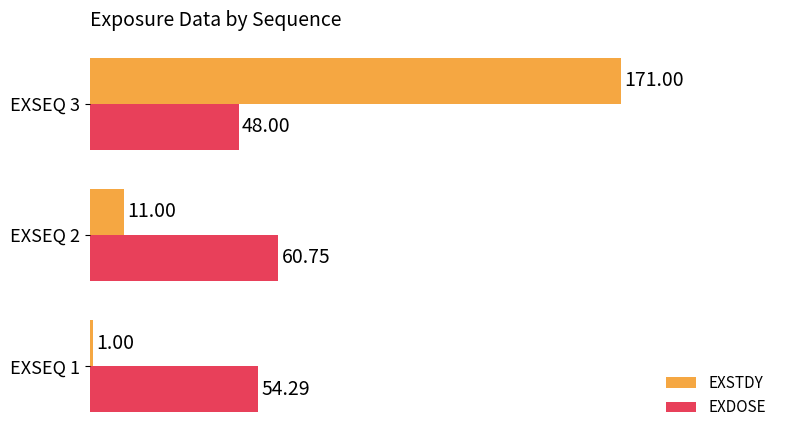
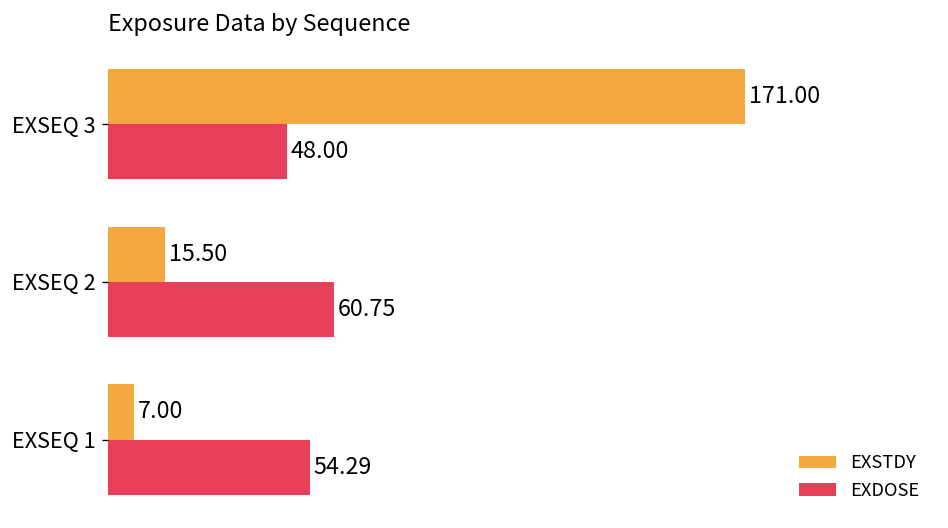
EXSTDY, EXSEQ 2: 11.00 -> 15.50
EXSTDY, EXSEQ 1: 1.00 -> 7.00
